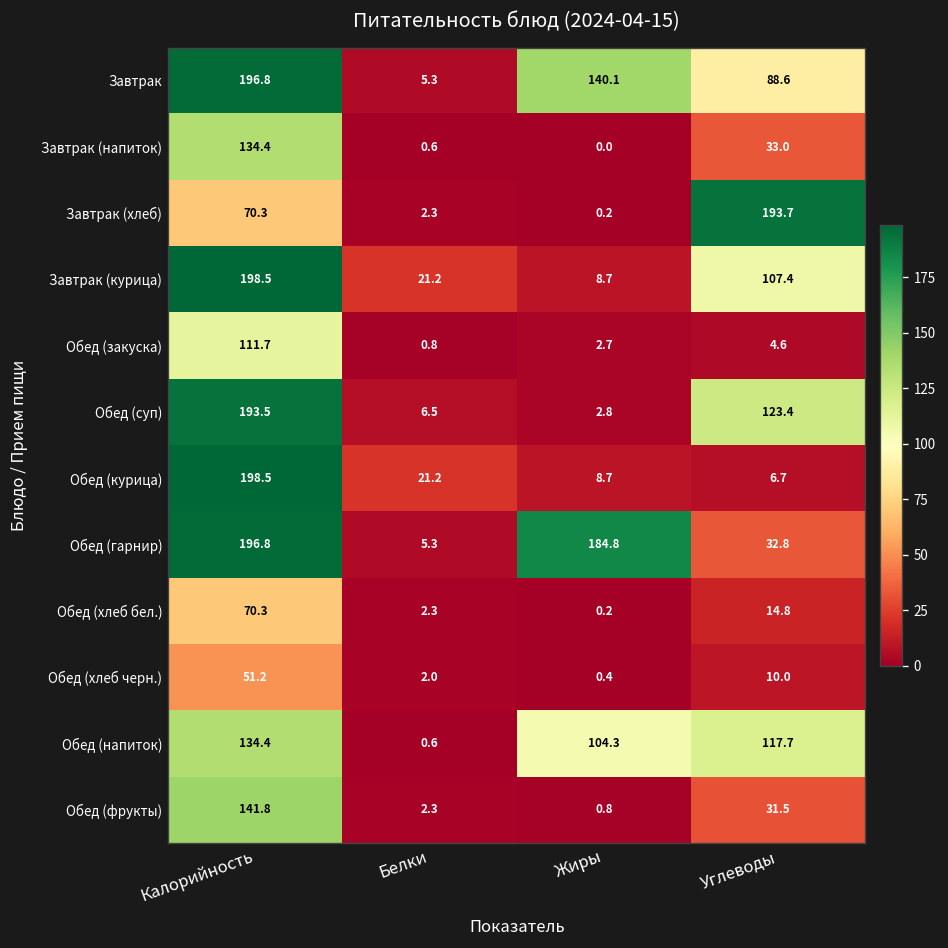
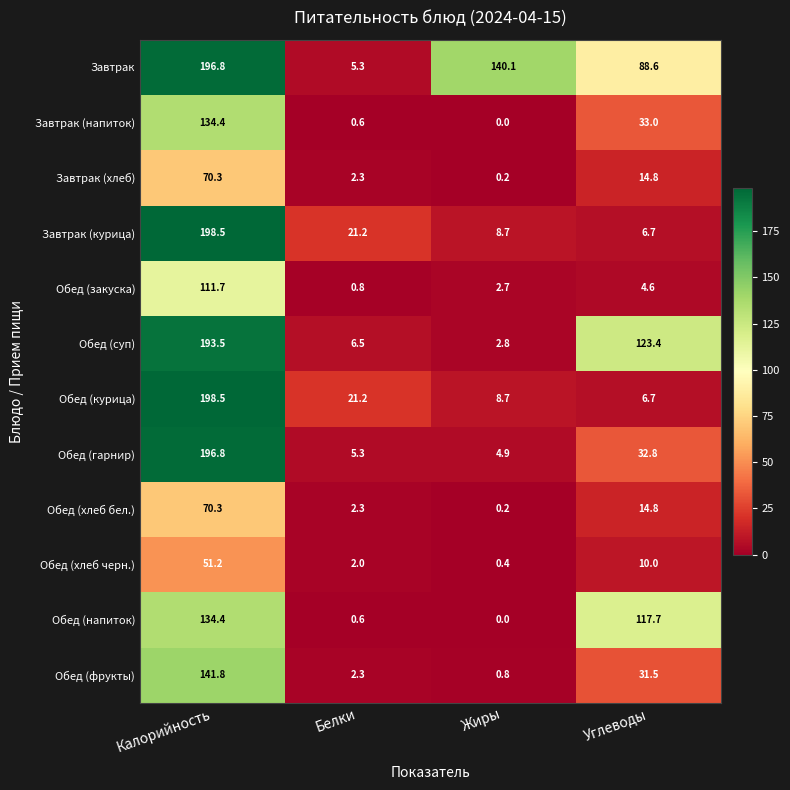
Завтрак (хлеб), Углеводы: 193.7 -> 14.8
Завтрак (курица), Углеводы: 107.4 -> 6.7
Обед (гарнир), Жиры: 184.8 -> 4.9
Обед (напиток), Жиры: 104.3 -> 0.0
